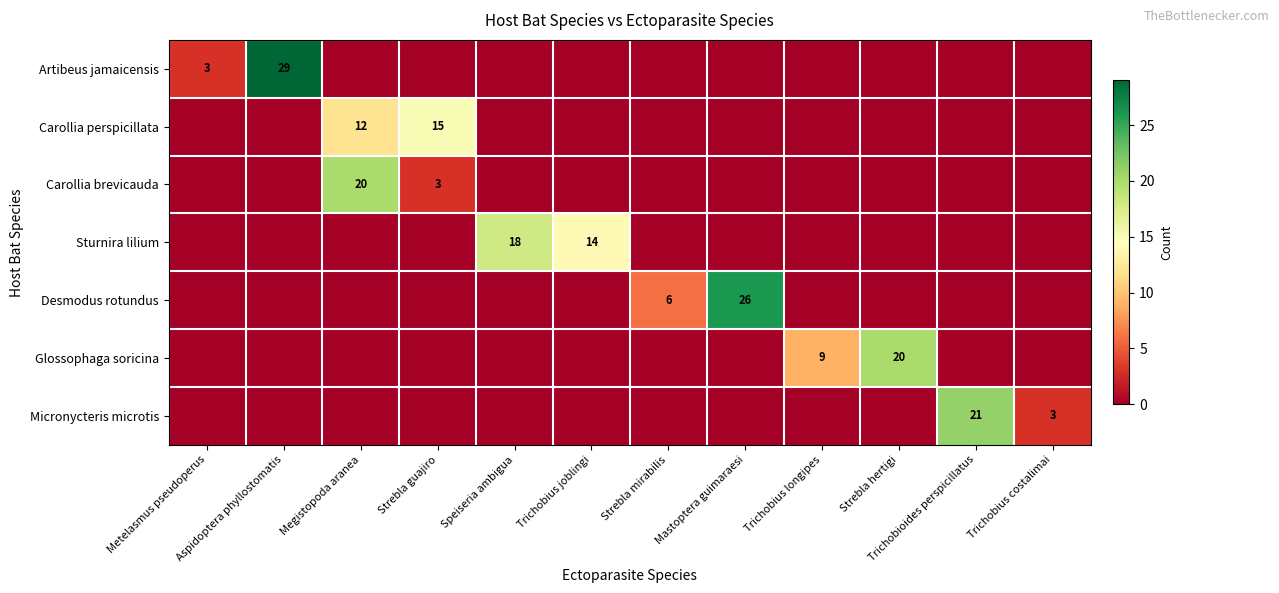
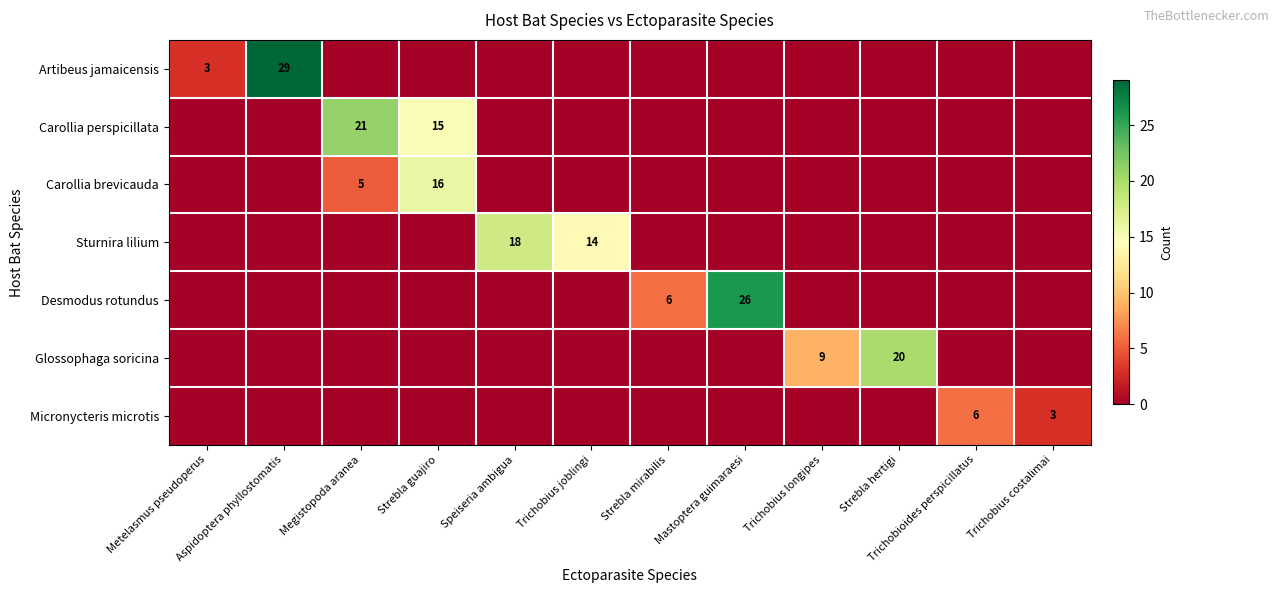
Carollia perspicillata, Megistopoda aranea: 12 -> 21
Carollia brevicauda, Megistopoda aranea: 20 -> 5
Carollia brevicauda, Strebla guajiro: 3 -> 16
Micronycteris microtis, Trichobioides perspicillatus: 21 -> 6
